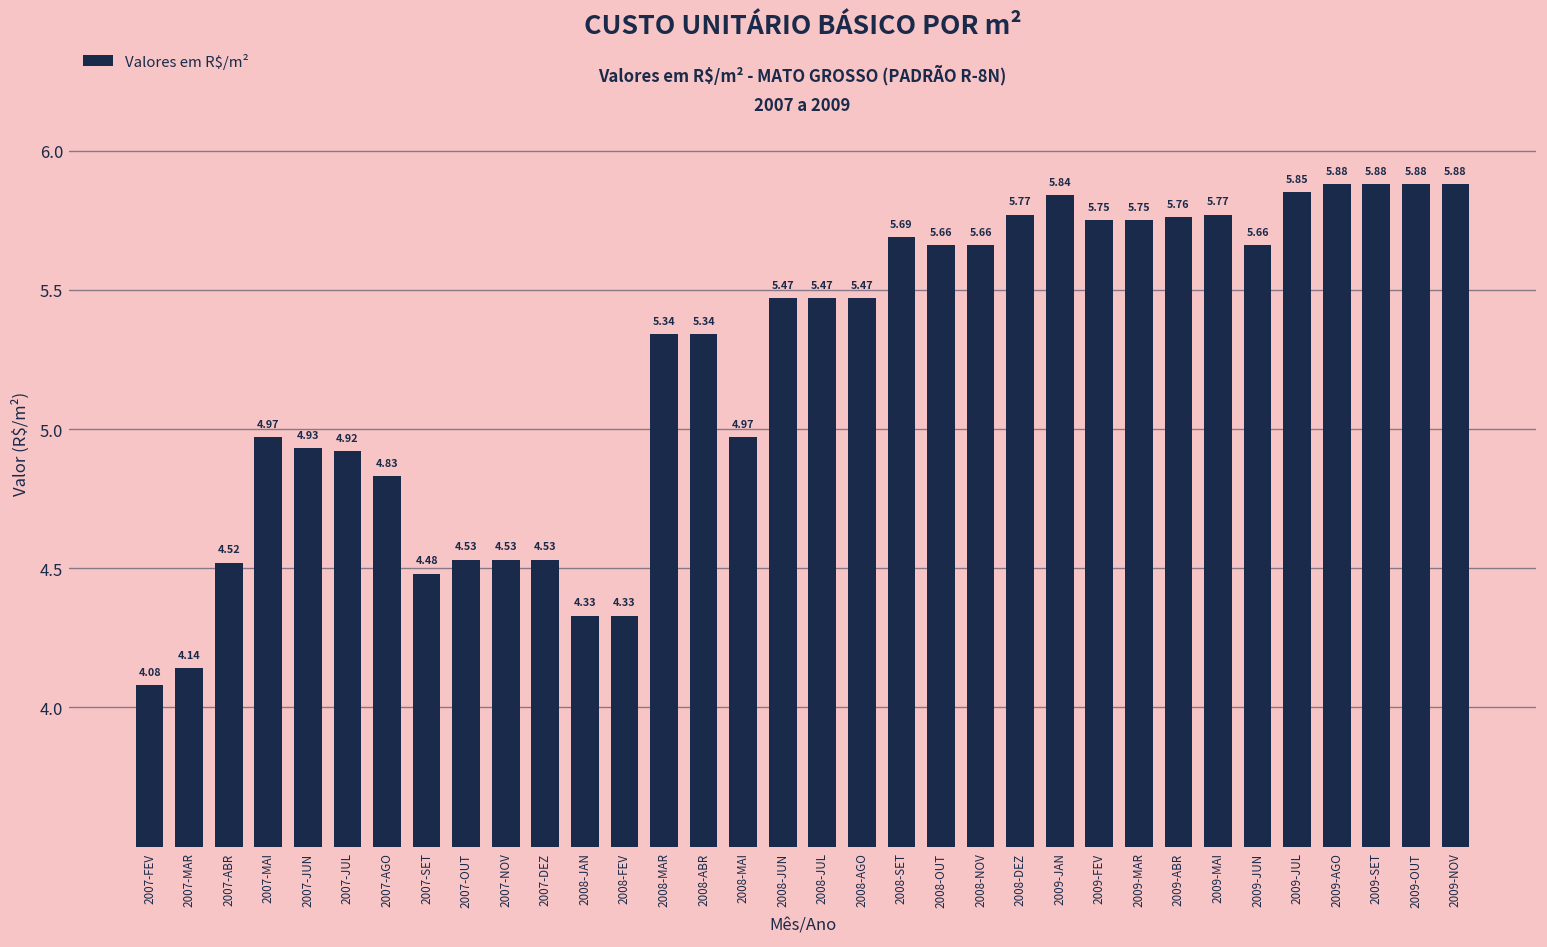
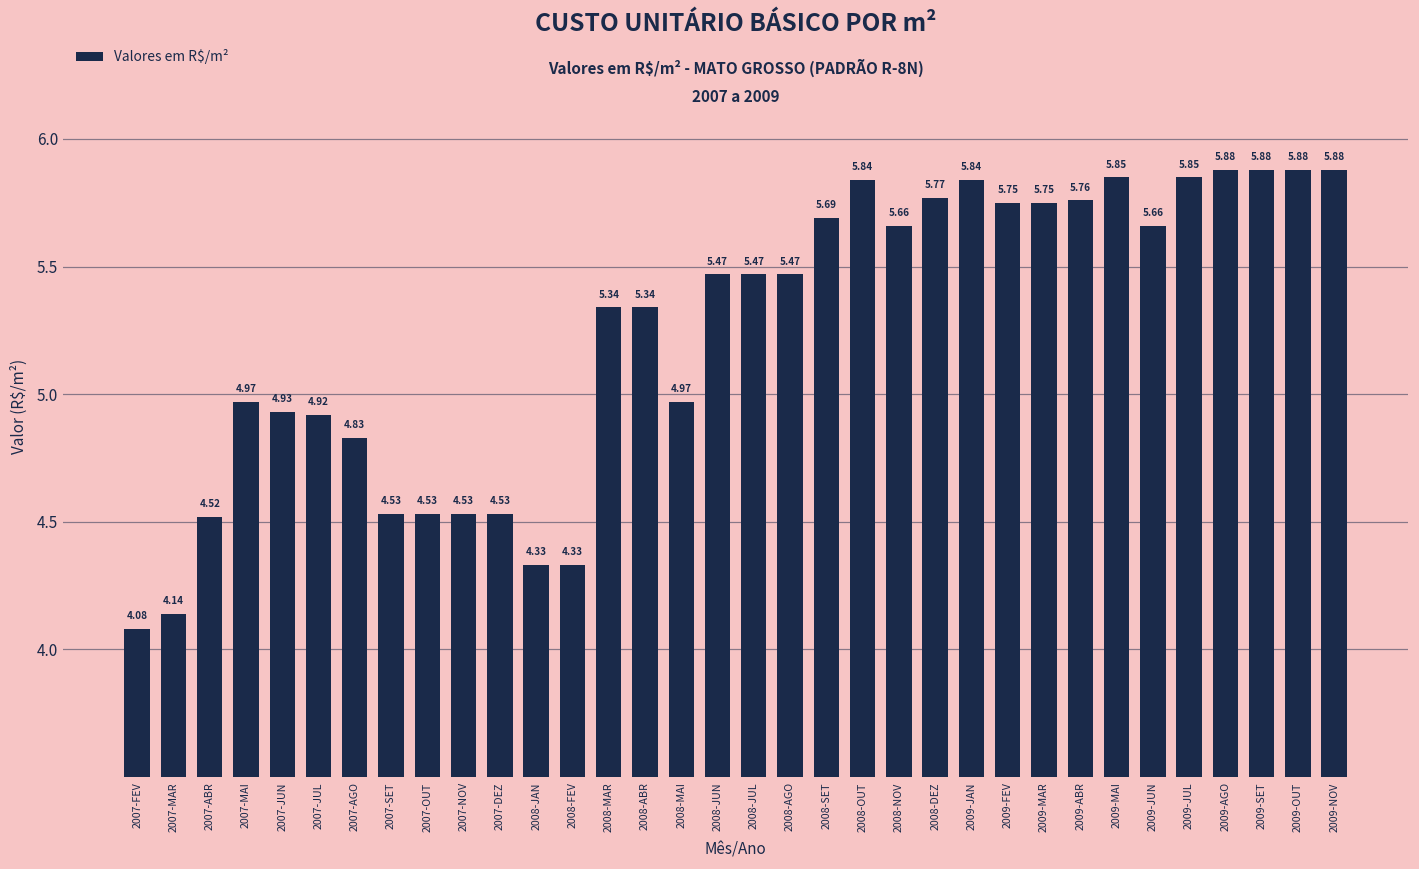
2007-SET: 4.48 -> 4.53
2008-OUT: 5.66 -> 5.84
2009-MAI: 5.77 -> 5.85
